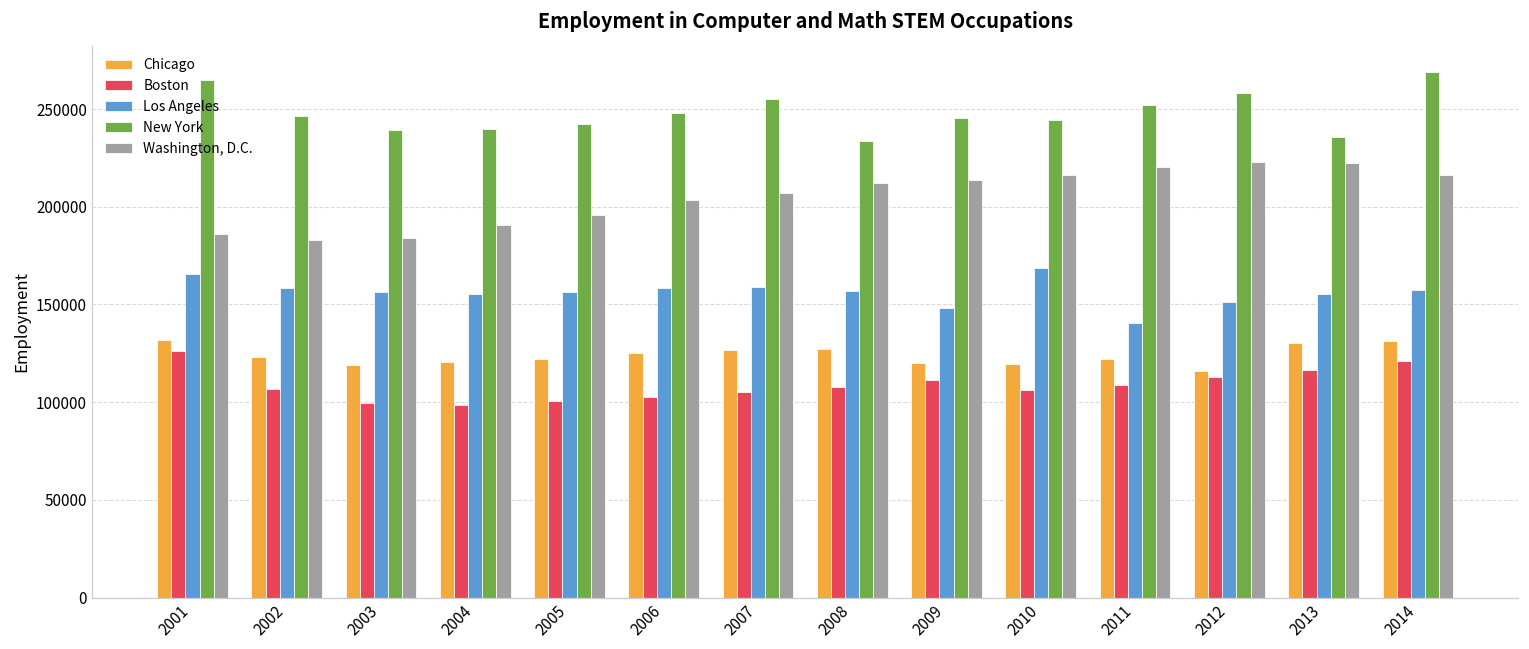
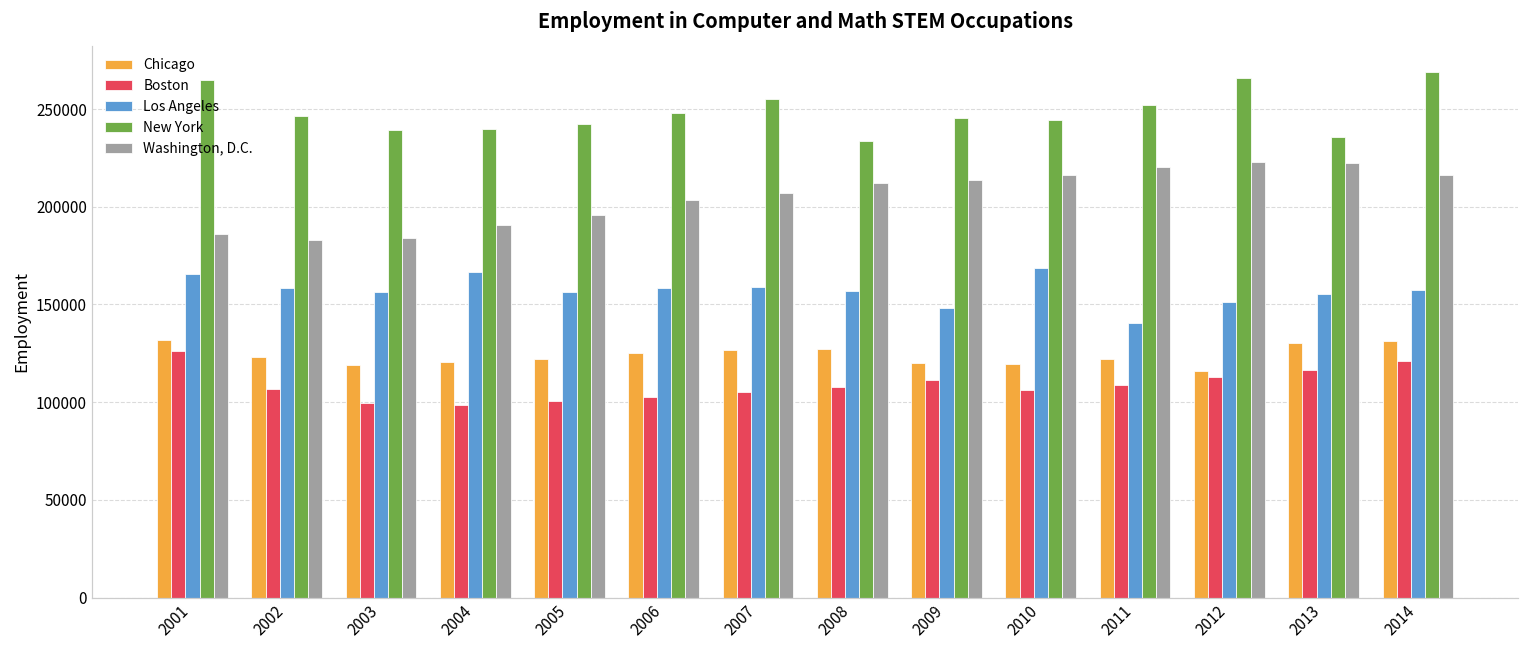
Los Angeles, 2004: 156000 -> 167000
New York, 2012: 258000 -> 266000
